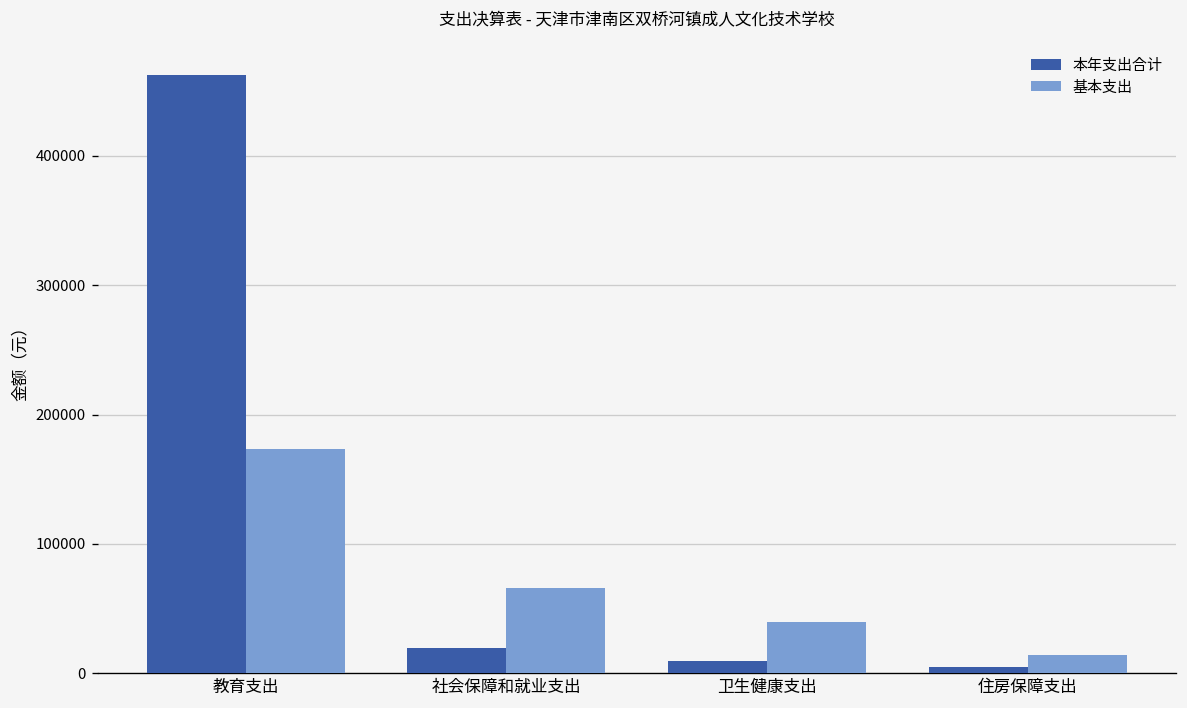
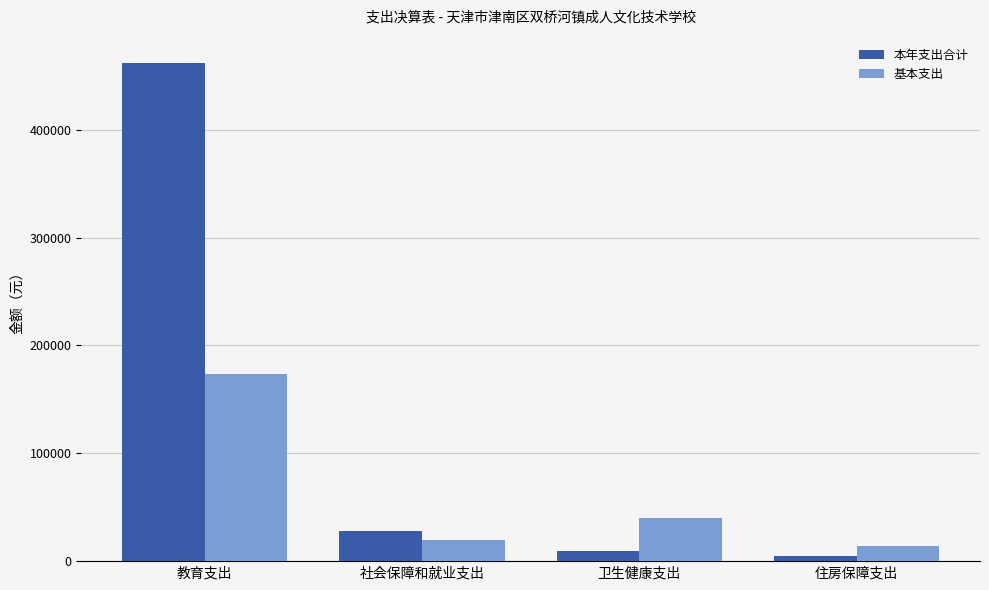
本年支出合计, 社会保障和就业支出: 20000 -> 28000
基本支出, 社会保障和就业支出: 66000 -> 20000
